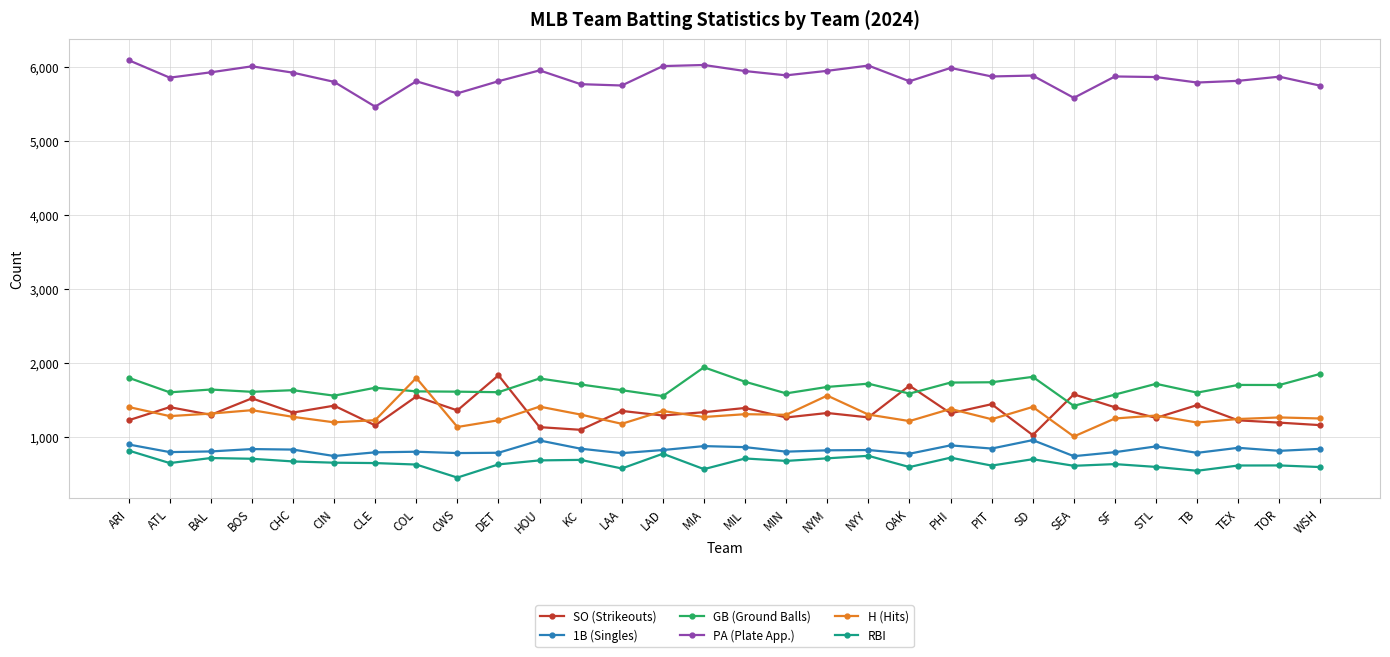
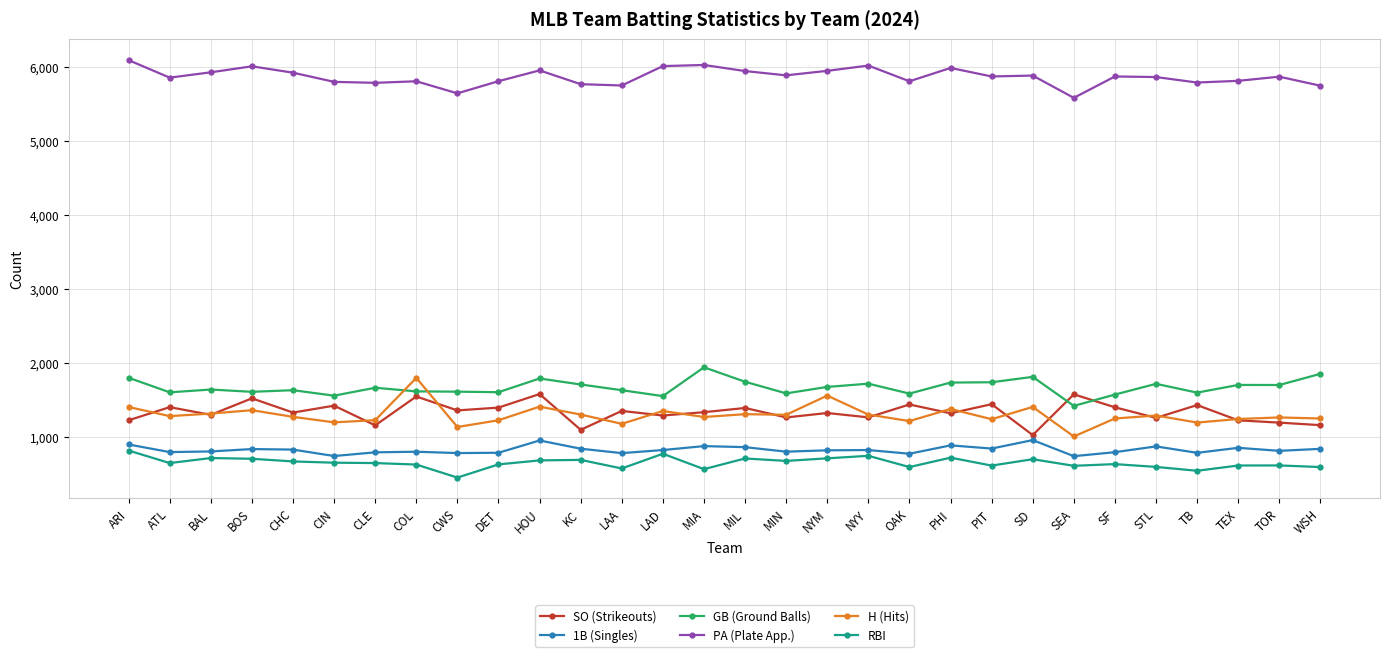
PA (Plate App.), CLE: 5,500 -> 5,800
SO (Strikeouts), DET: 1,800 -> 1,400
SO (Strikeouts), HOU: 1,100 -> 1,600
SO (Strikeouts), OAK: 1,700 -> 1,400
